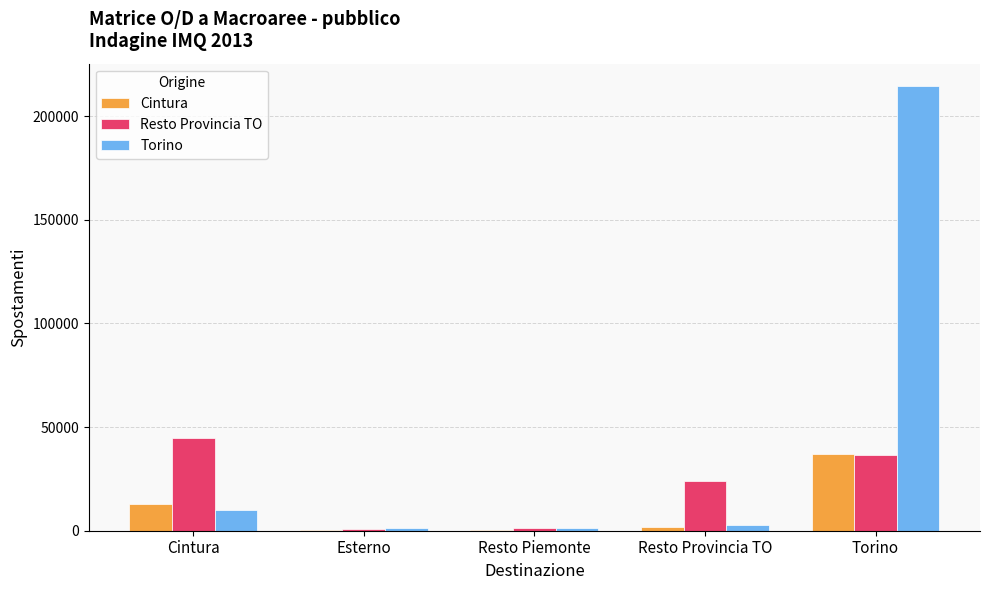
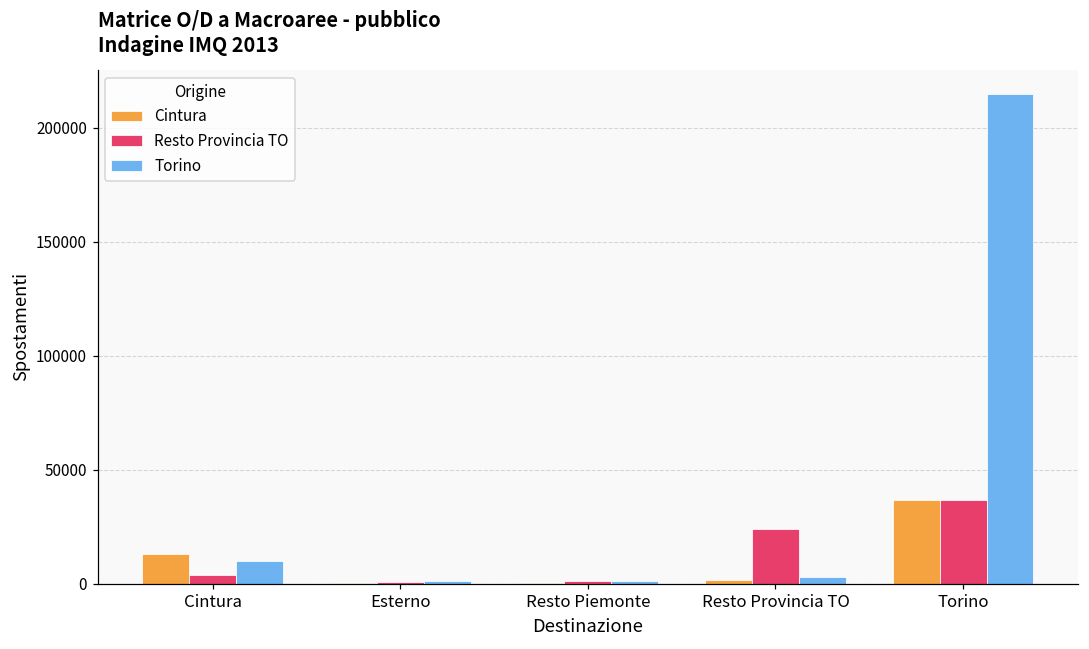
Resto Provincia TO, Cintura: 45000 -> 4000
